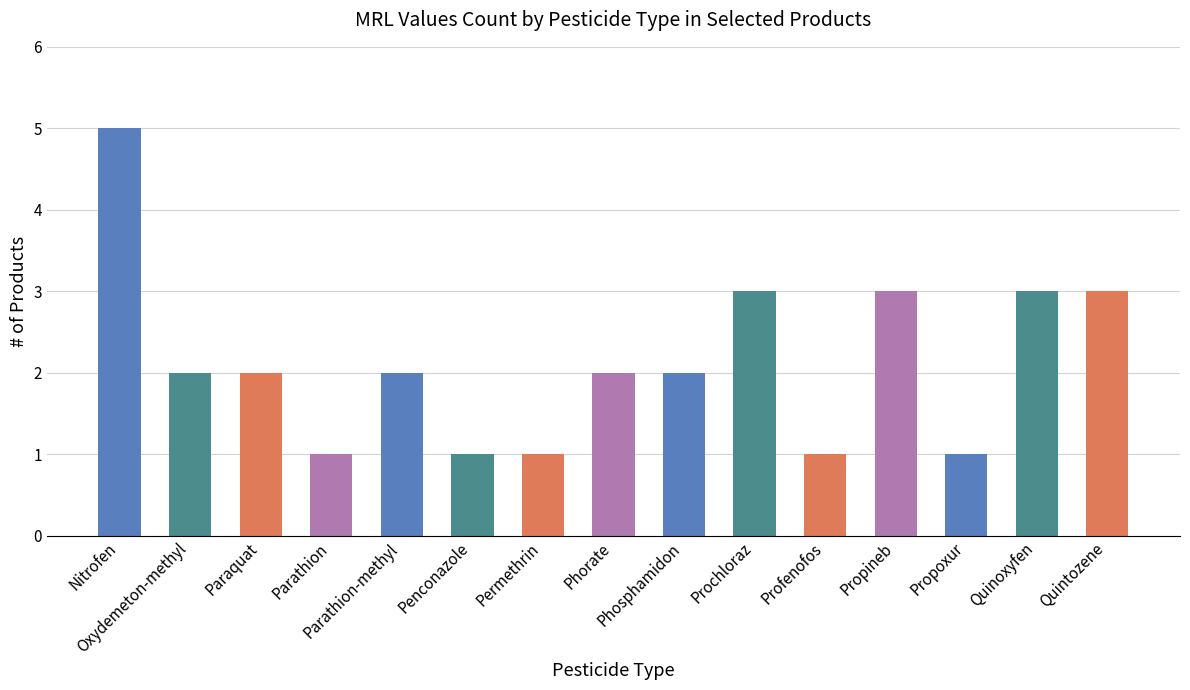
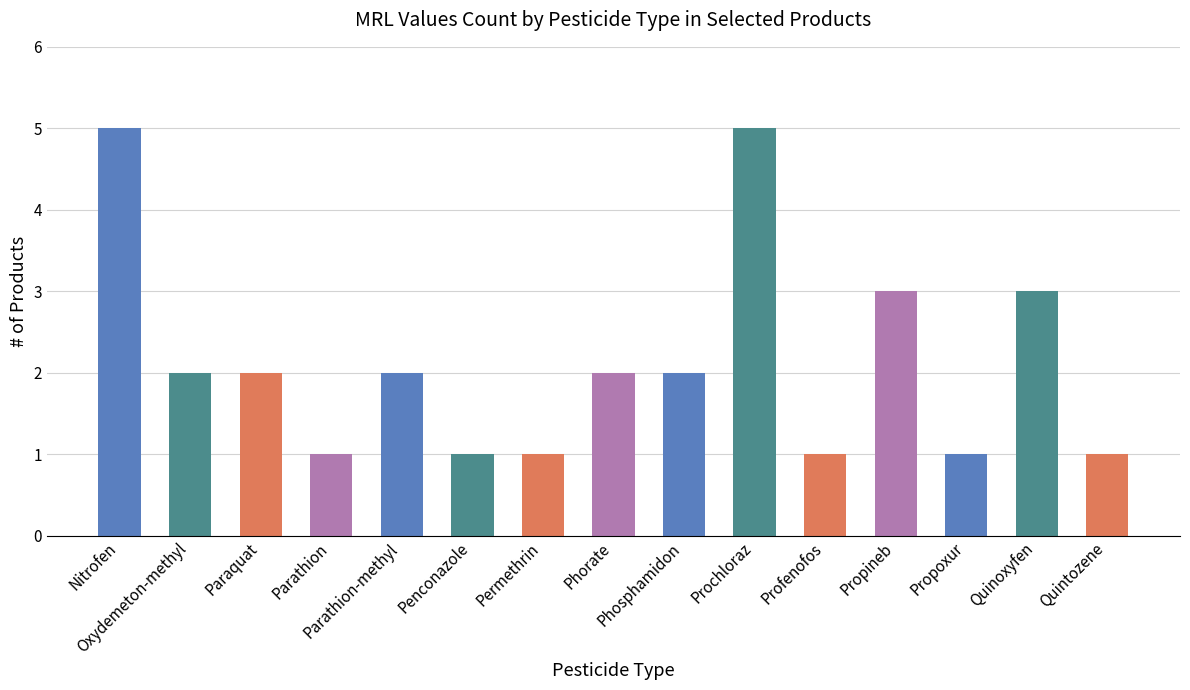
Prochloraz: 3 -> 5
Quintozene: 3 -> 1
